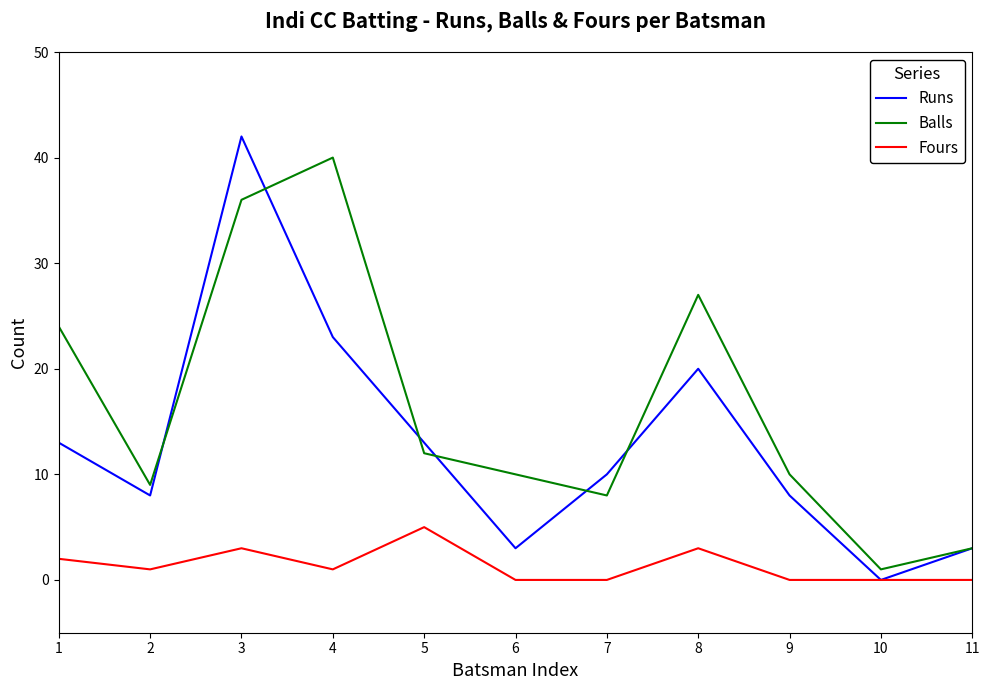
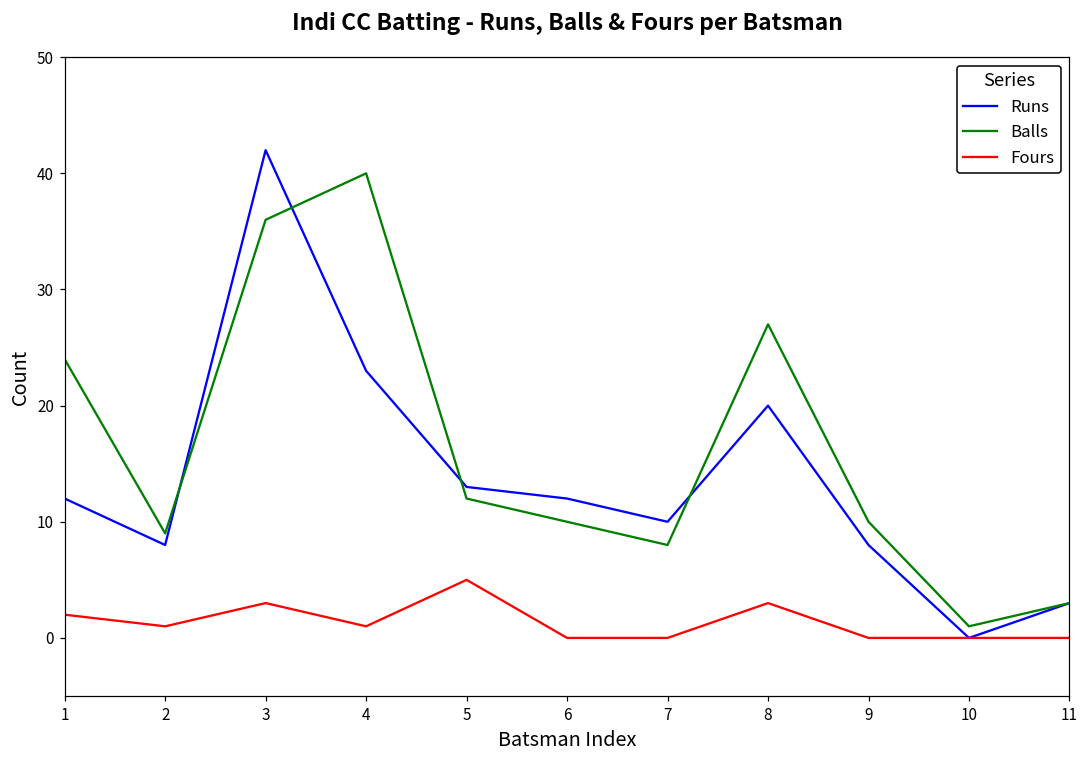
Runs, 1: 13 -> 12
Runs, 6: 3 -> 12
